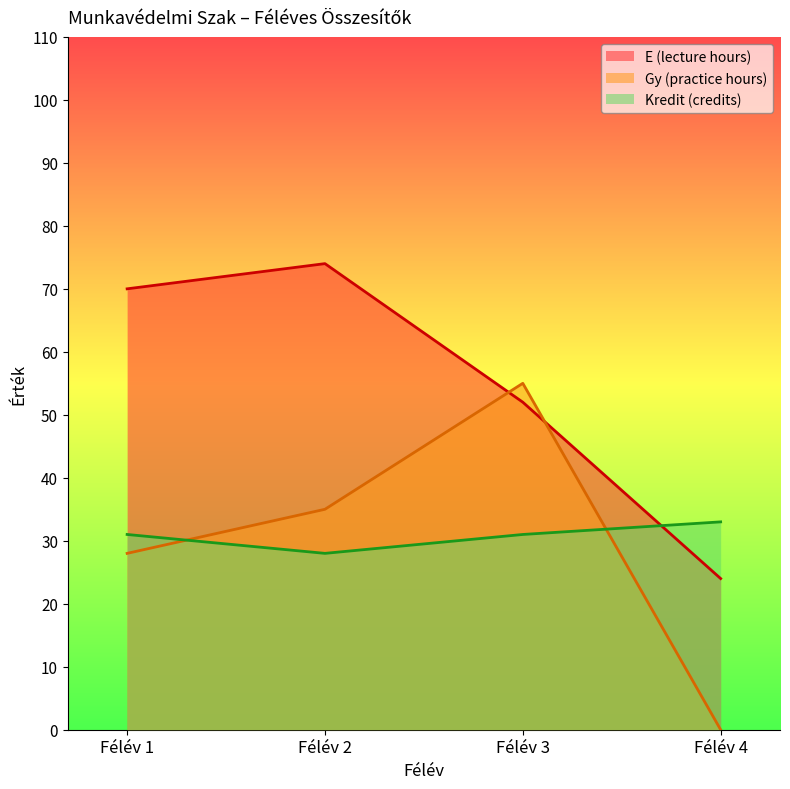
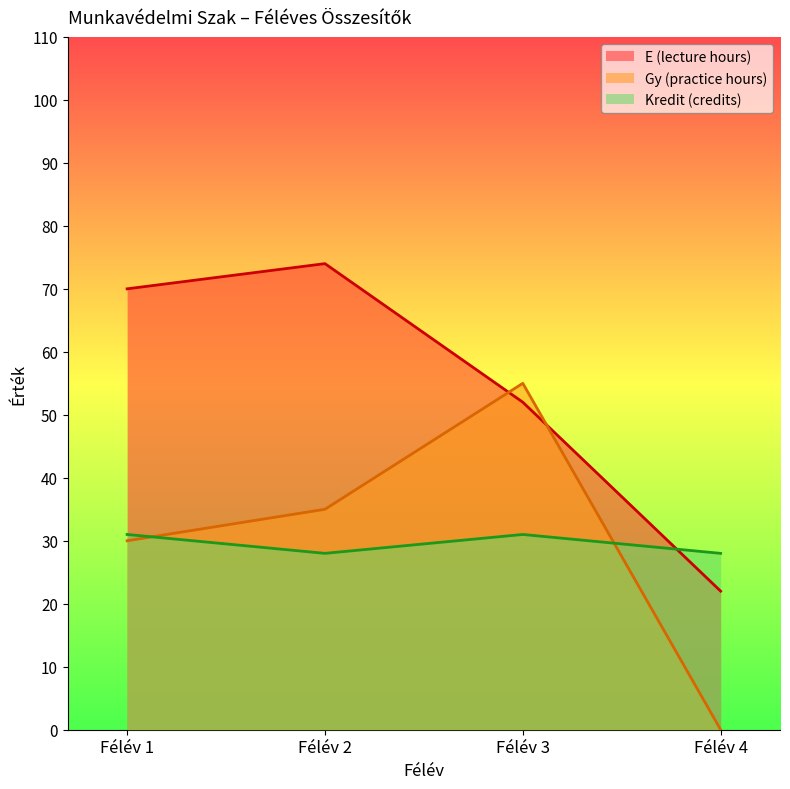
Gy (practice hours), Félév 1: 28 -> 30
E (lecture hours), Félév 4: 24 -> 22
Kredit (credits), Félév 4: 33 -> 28
